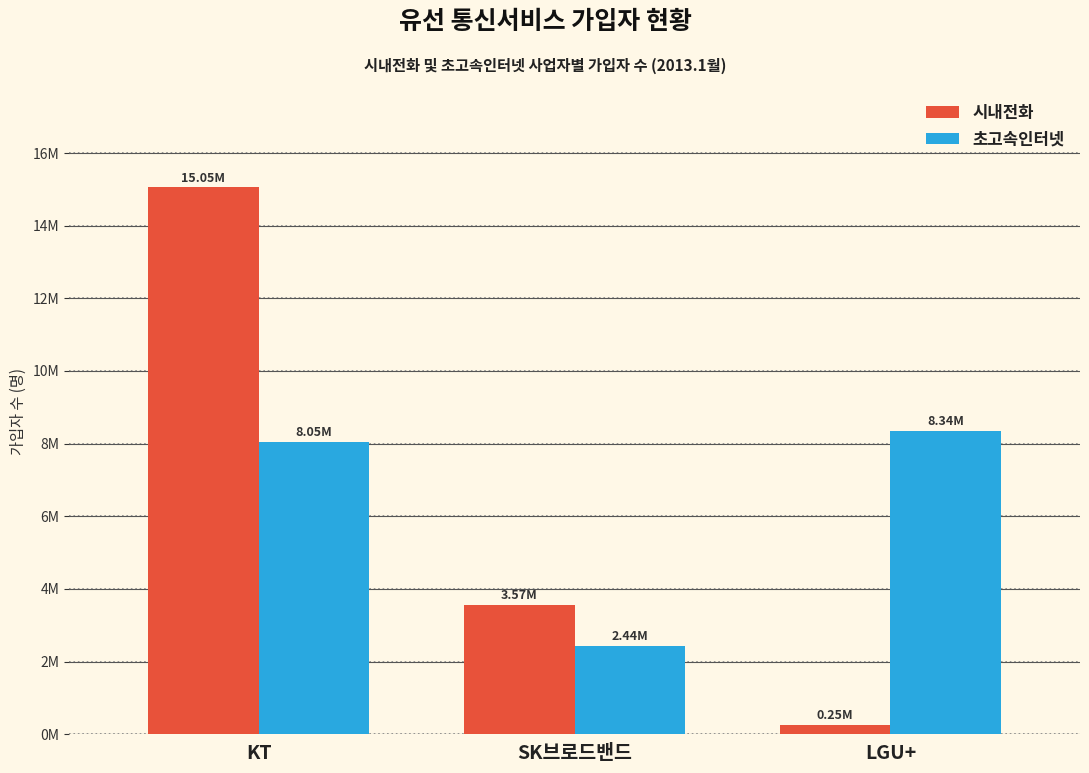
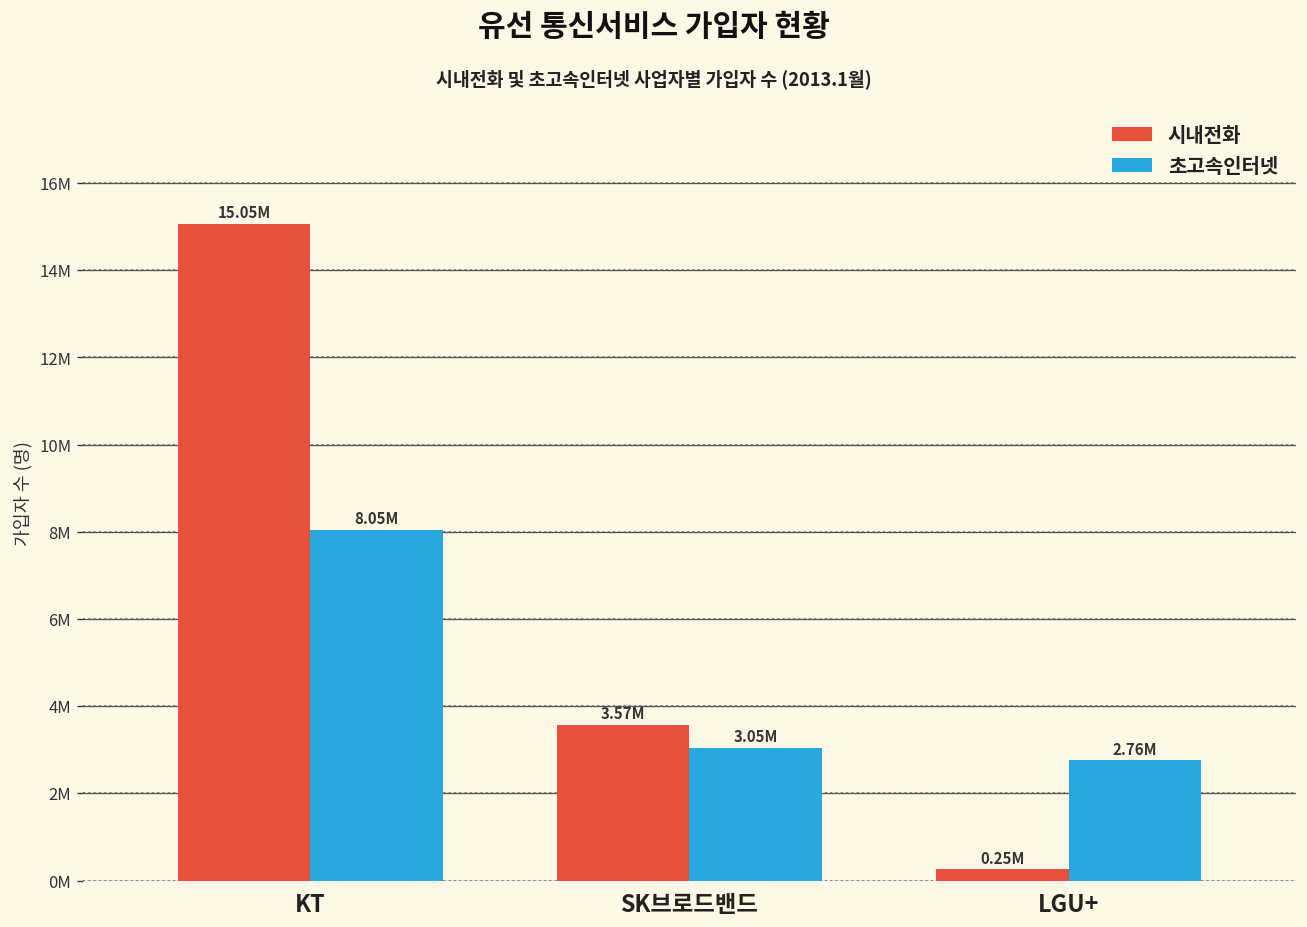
초고속인터넷, SK브로드밴드: 2.44M -> 3.05M
초고속인터넷, LGU+: 8.34M -> 2.76M
